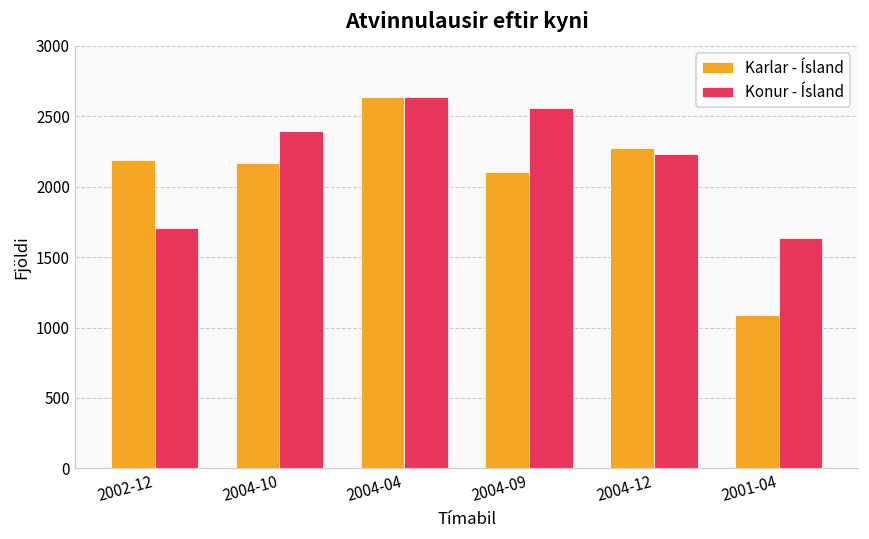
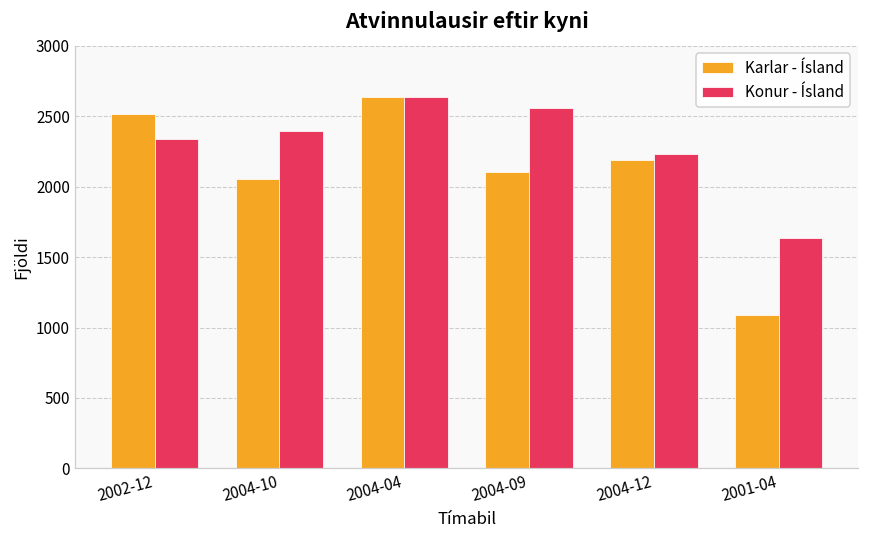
Karlar - Ísland, 2002-12: 2190 -> 2520
Konur - Ísland, 2002-12: 1710 -> 2340
Karlar - Ísland, 2004-10: 2170 -> 2050
Karlar - Ísland, 2004-12: 2280 -> 2190
